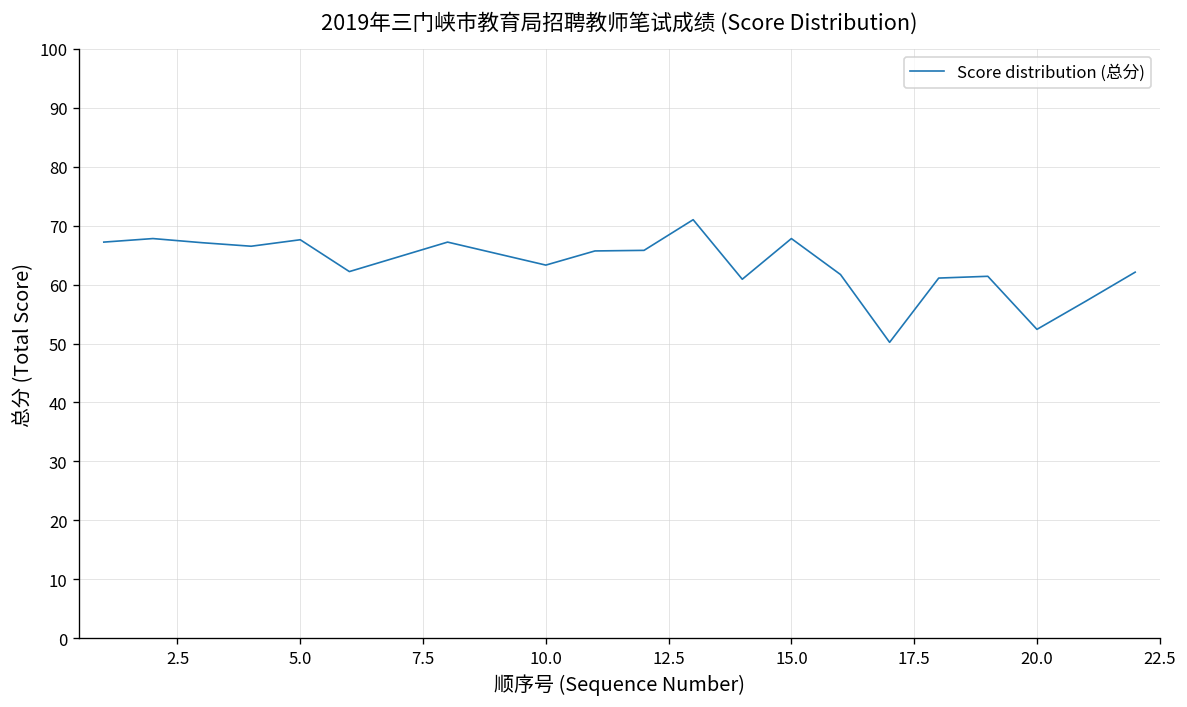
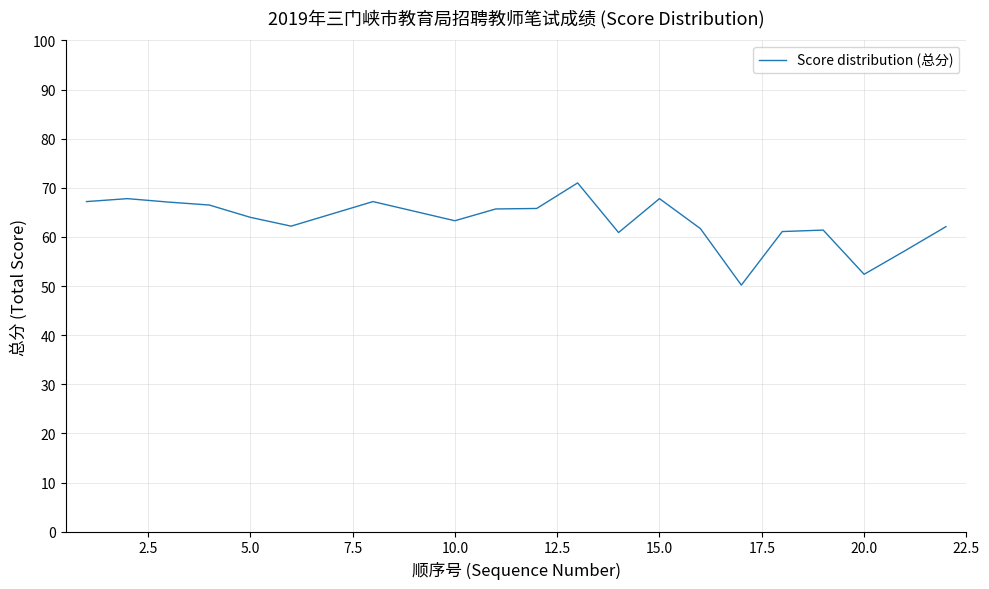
5.0: 68 -> 64
